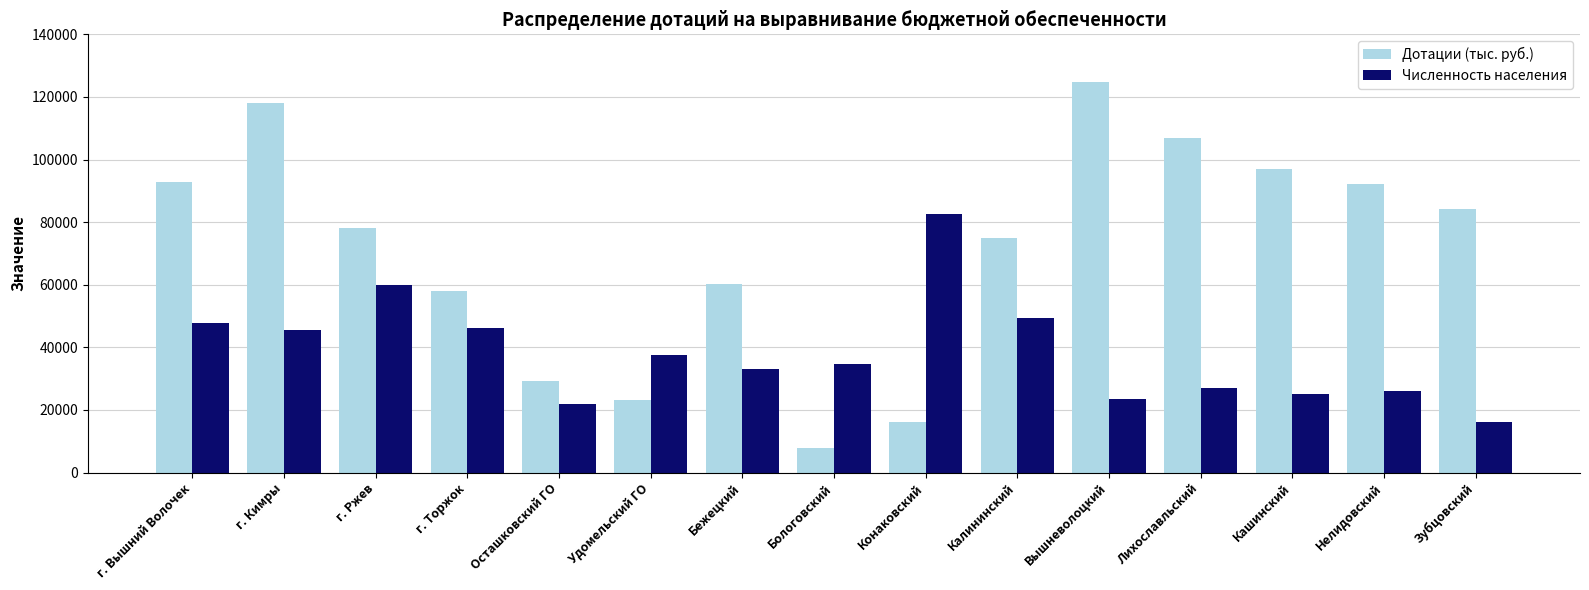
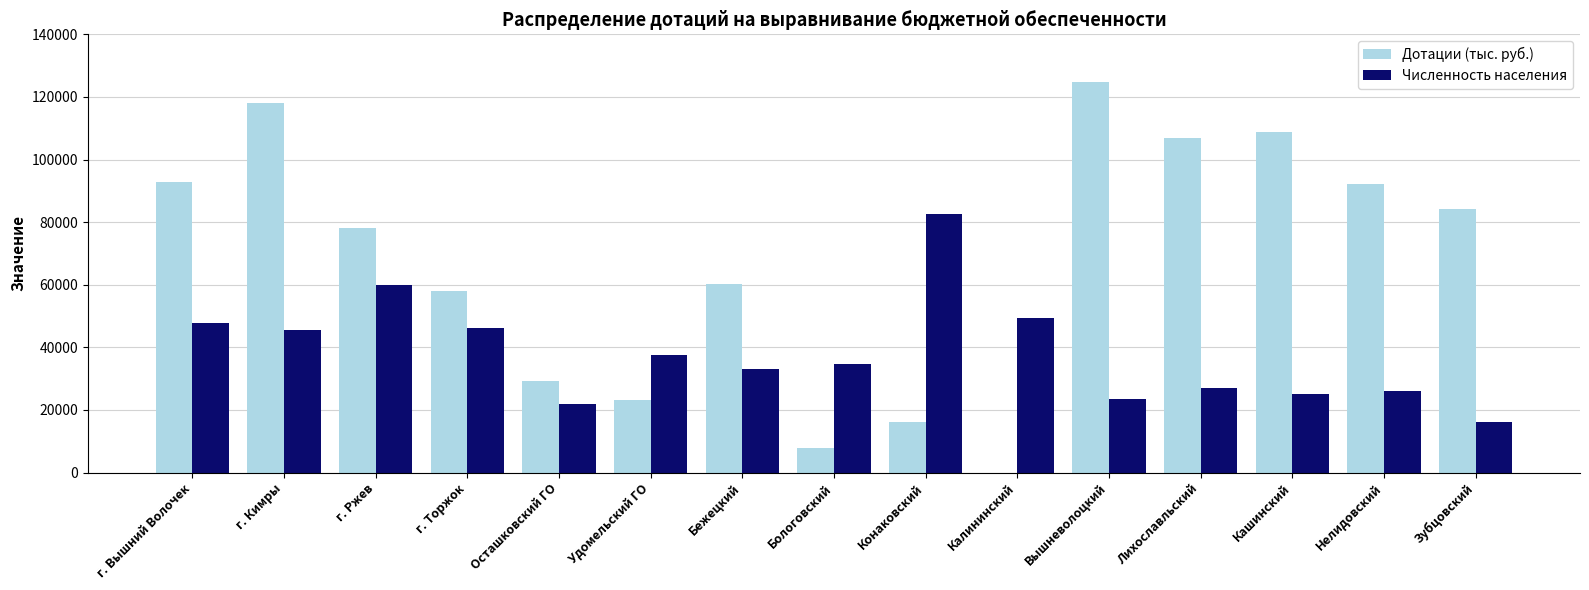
Дотации (тыс. руб.), Калининский: 75000 -> 0
Дотации (тыс. руб.), Кашинский: 97000 -> 109000
